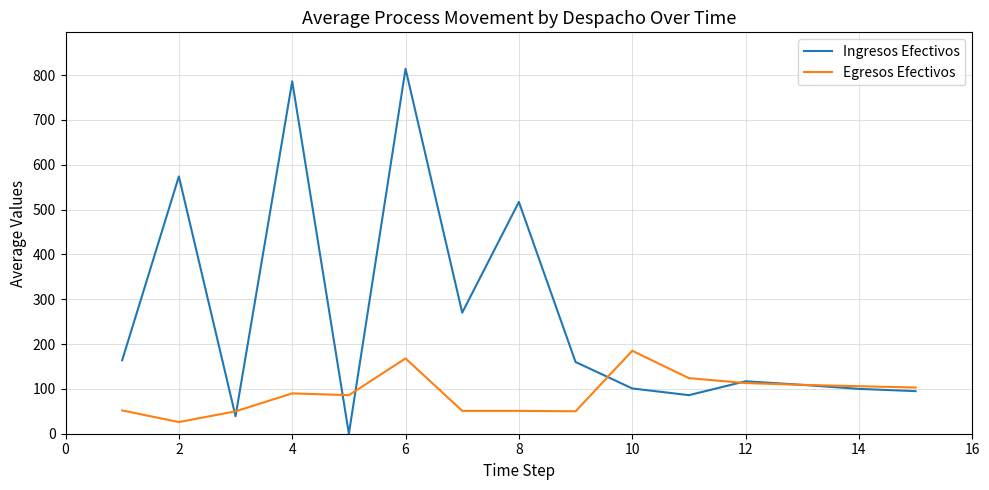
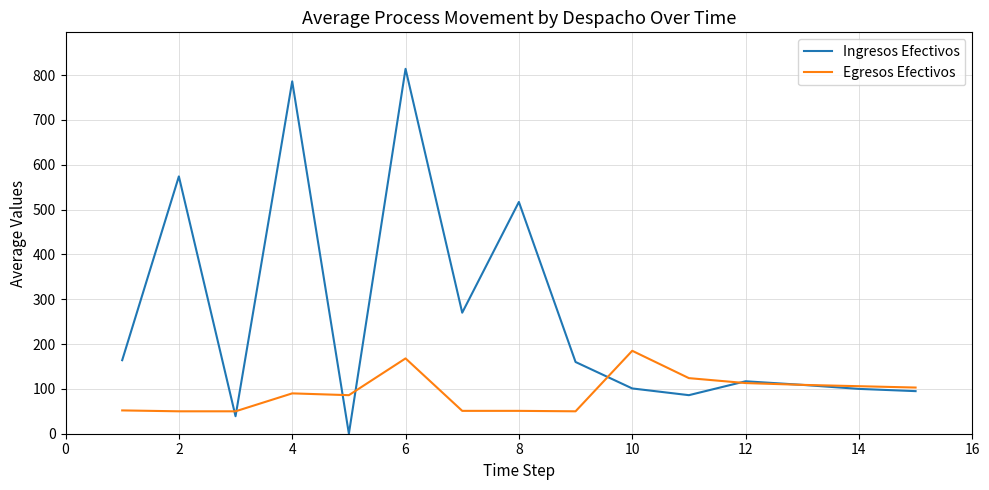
Egresos Efectivos, 2: 30 -> 50
